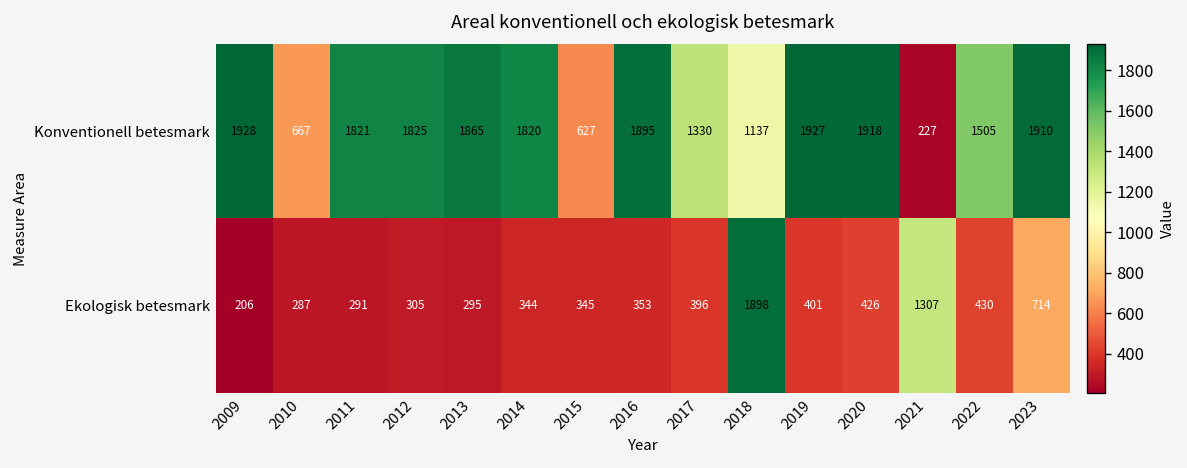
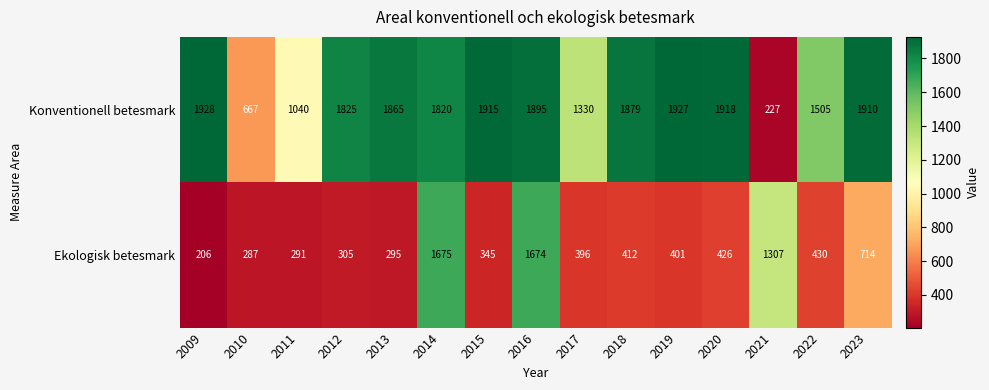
Konventionell betesmark, 2011: 1821 -> 1040
Konventionell betesmark, 2015: 627 -> 1915
Konventionell betesmark, 2018: 1137 -> 1879
Ekologisk betesmark, 2014: 344 -> 1675
Ekologisk betesmark, 2016: 353 -> 1674
Ekologisk betesmark, 2018: 1898 -> 412
